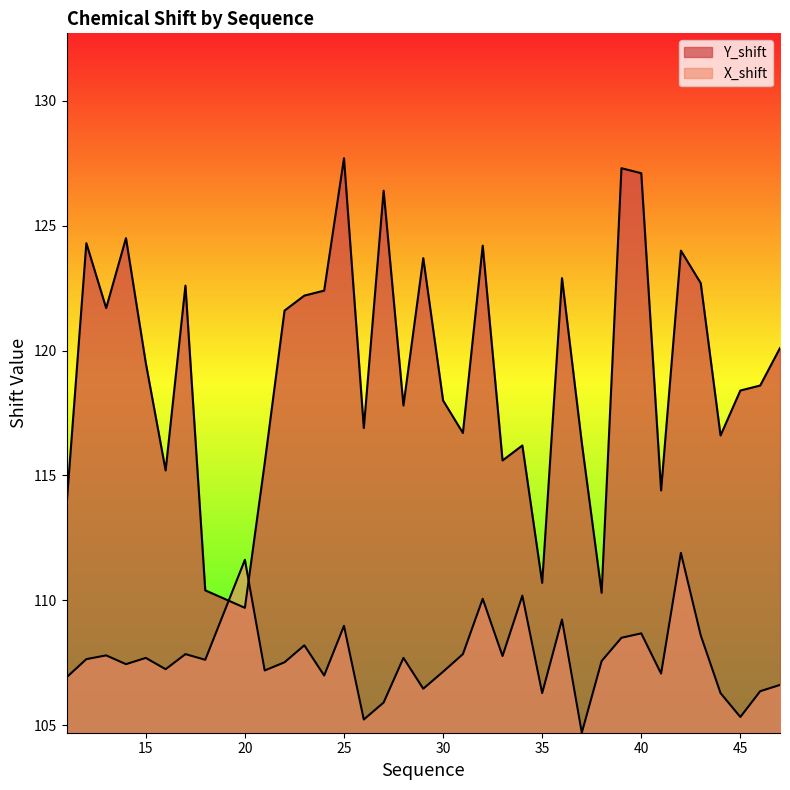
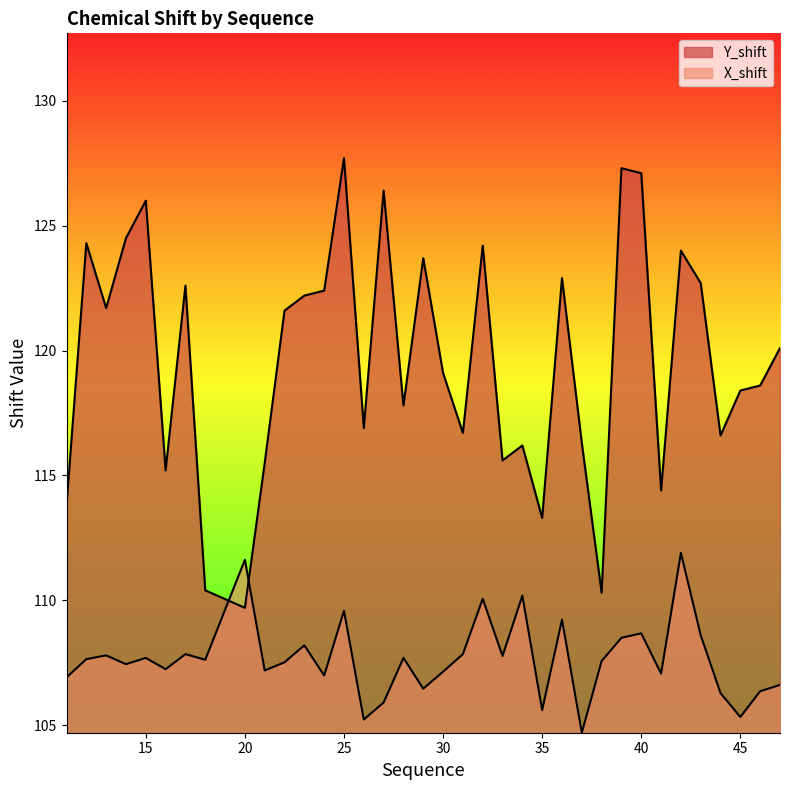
Y_shift, 15: 119.5 -> 126.0
X_shift, 25: 109.0 -> 109.6
Y_shift, 30: 118.0 -> 119.1
Y_shift, 35: 110.7 -> 113.3
X_shift, 35: 106.3 -> 105.6
